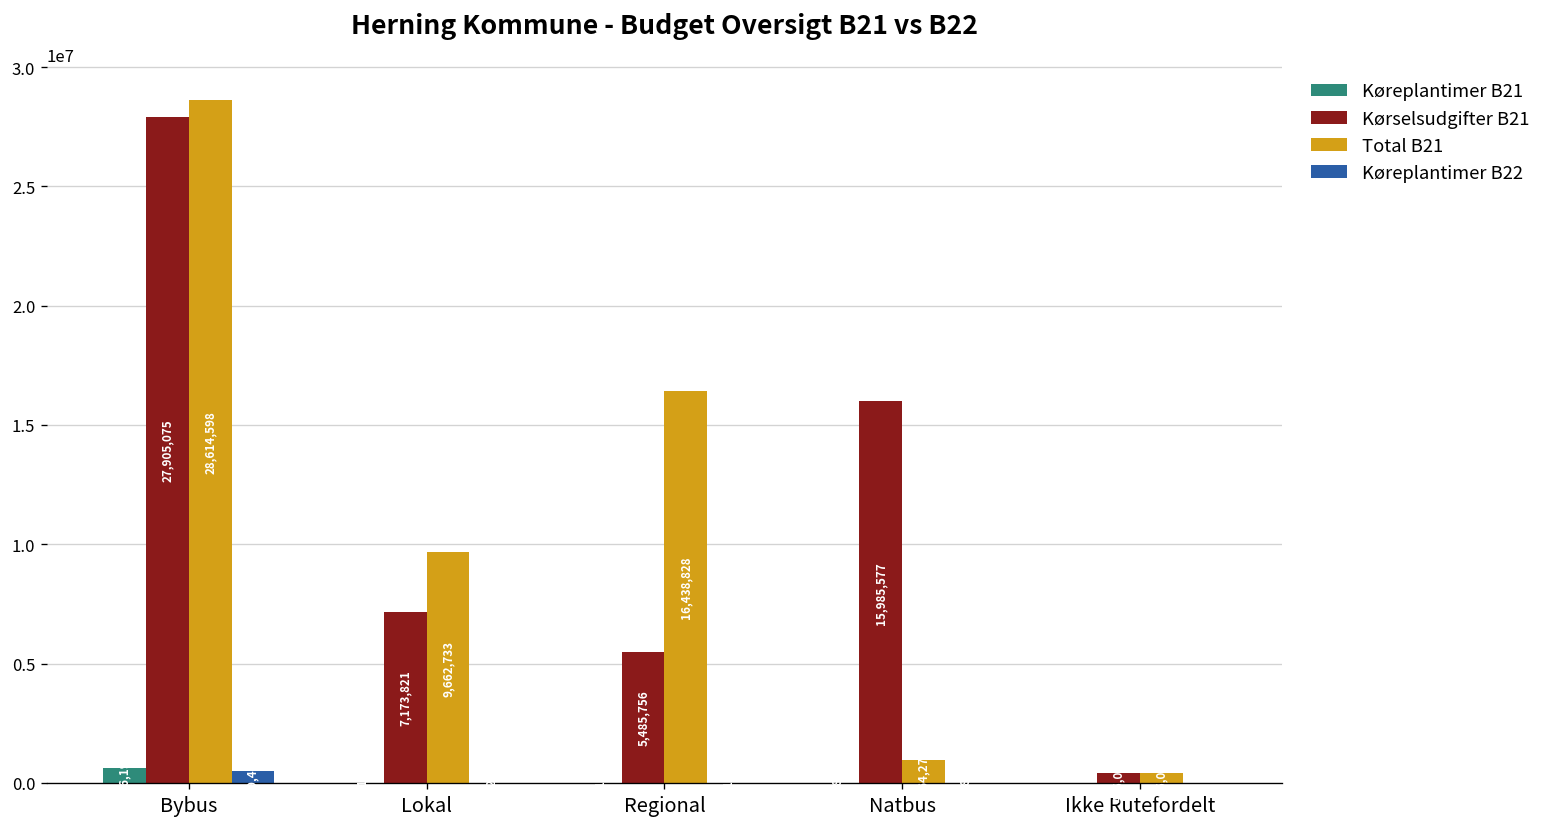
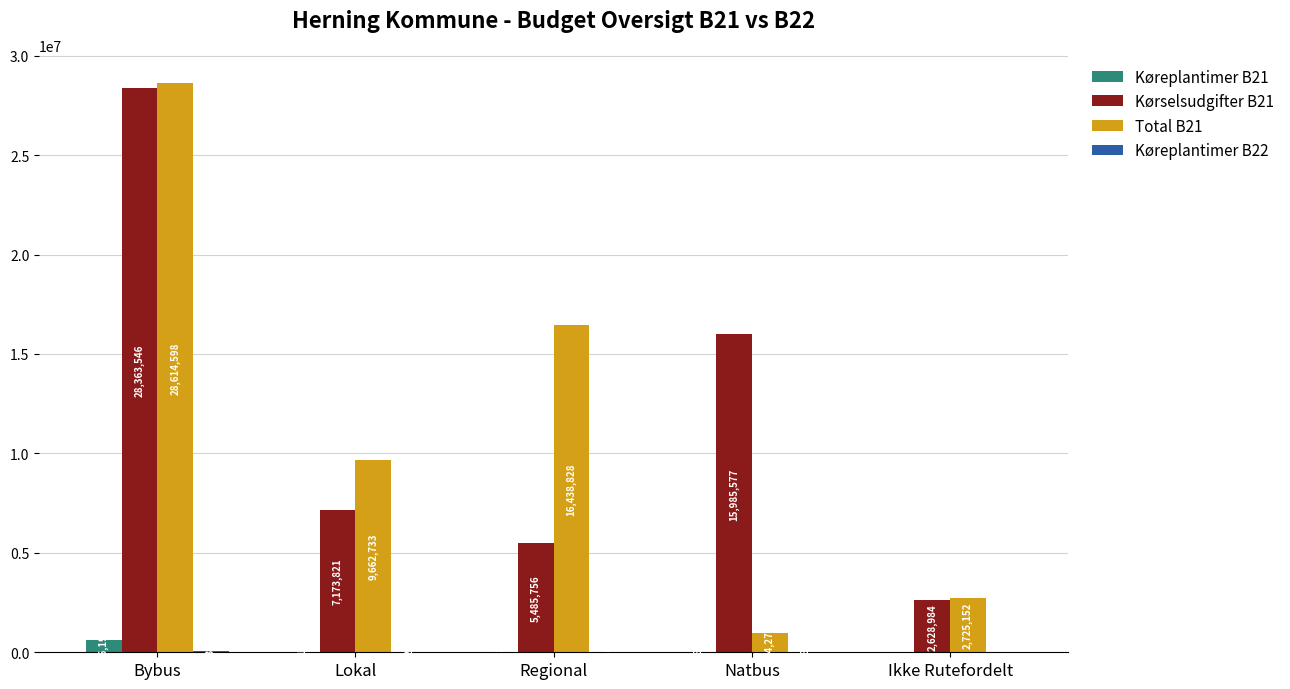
Kørselsudgifter B21, Bybus: 27,905,075 -> 28,363,546
Køreplantimer B22, Bybus: 500000 -> 0
Kørselsudgifter B21, Ikke Rutefordelt: 400000 -> 2600000
Total B21, Ikke Rutefordelt: 400000 -> 2700000
